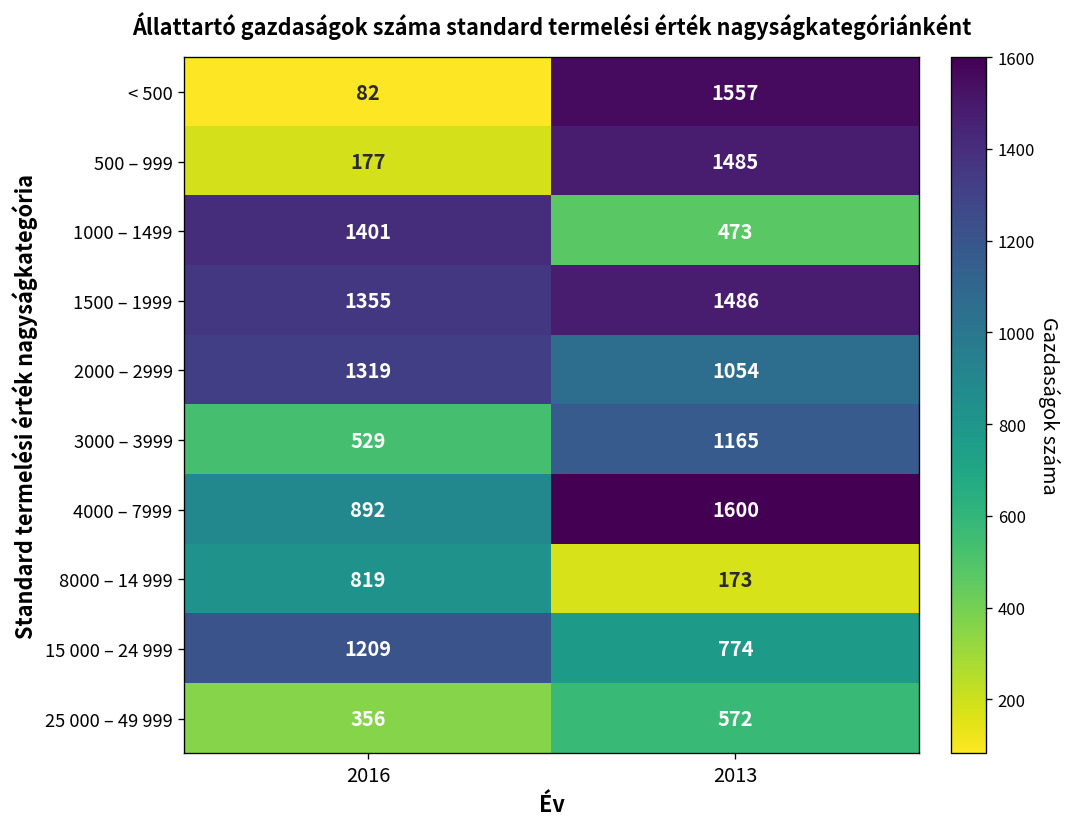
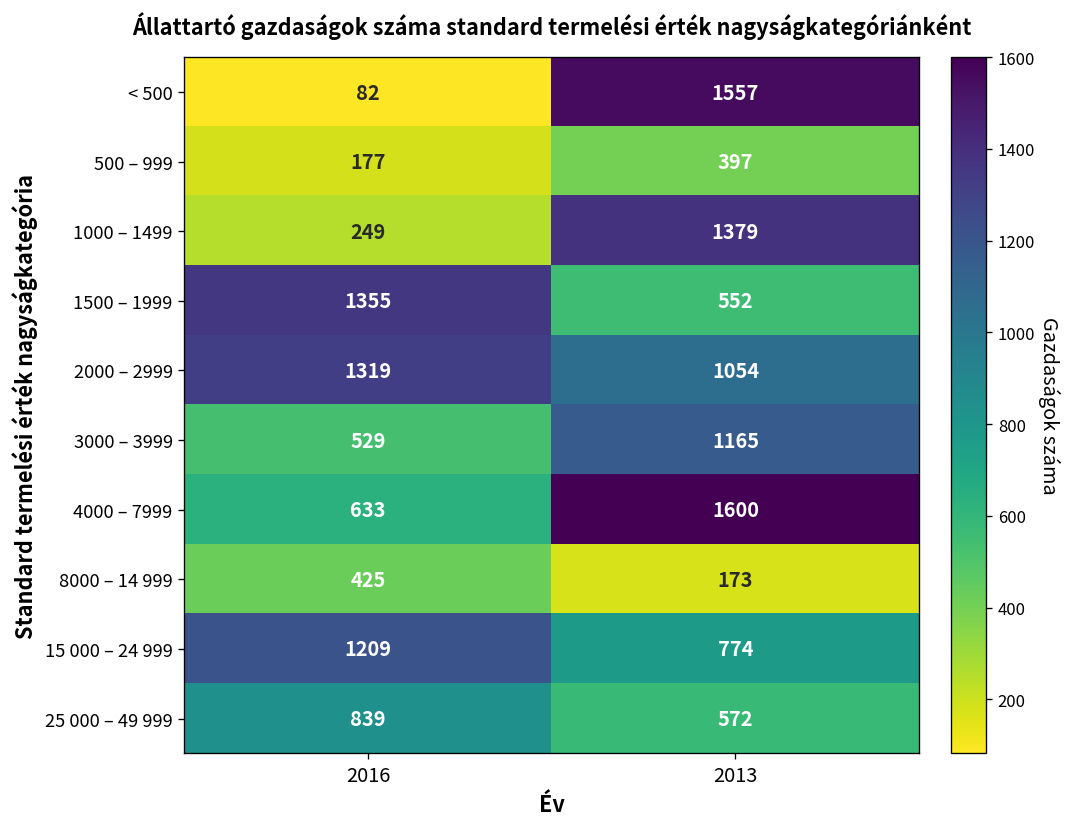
500 – 999, 2013: 1485 -> 397
1000 – 1499, 2016: 1401 -> 249
1000 – 1499, 2013: 473 -> 1379
1500 – 1999, 2013: 1486 -> 552
4000 – 7999, 2016: 892 -> 633
8000 – 14 999, 2016: 819 -> 425
25 000 – 49 999, 2016: 356 -> 839
